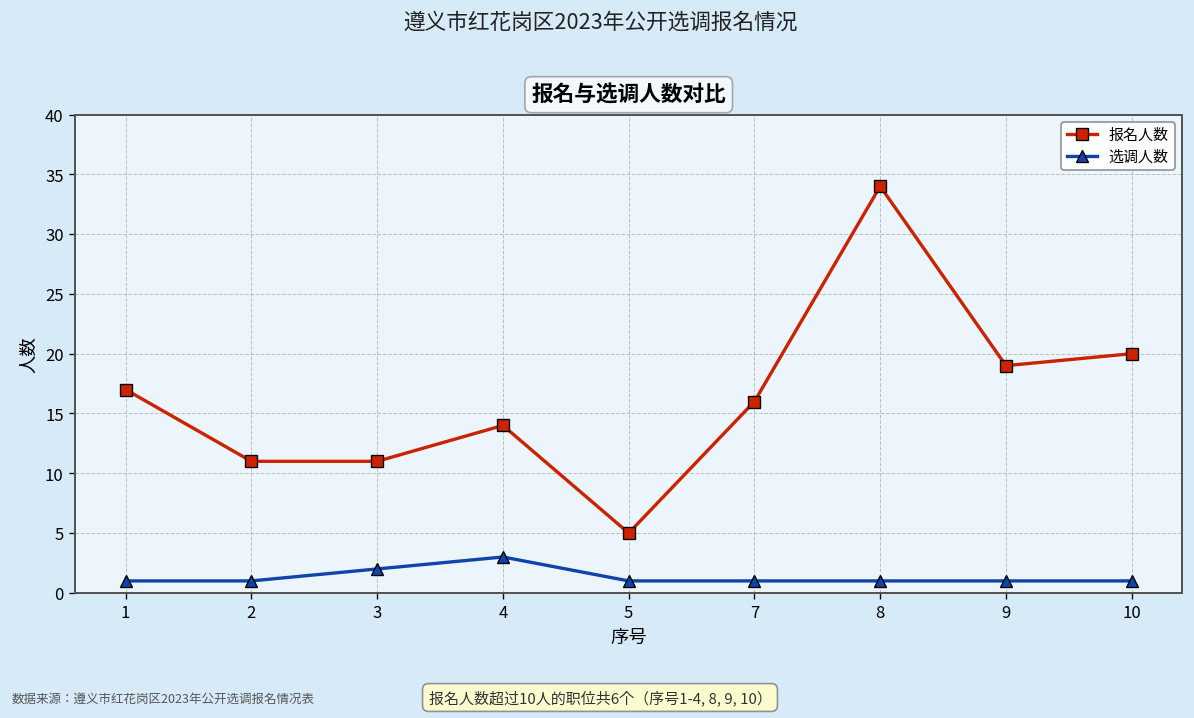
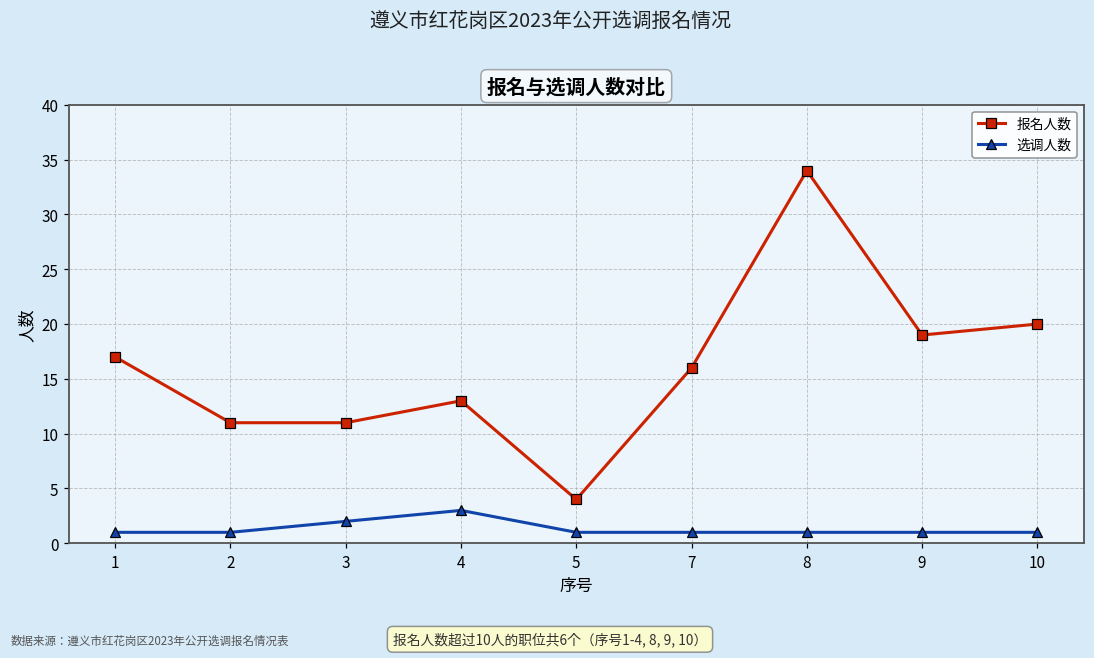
报名人数, 4: 14 -> 13
报名人数, 5: 5 -> 4
